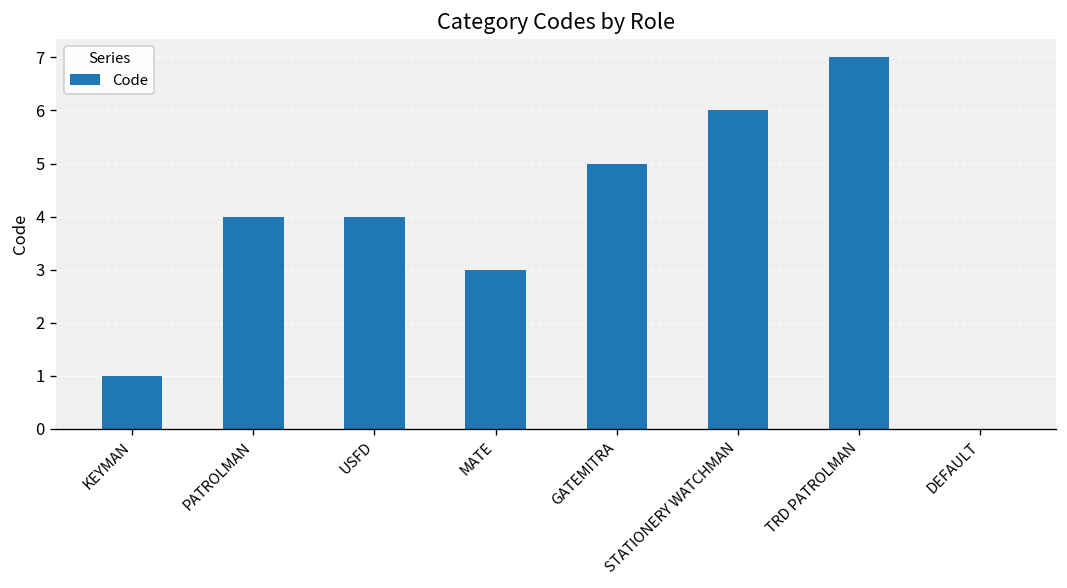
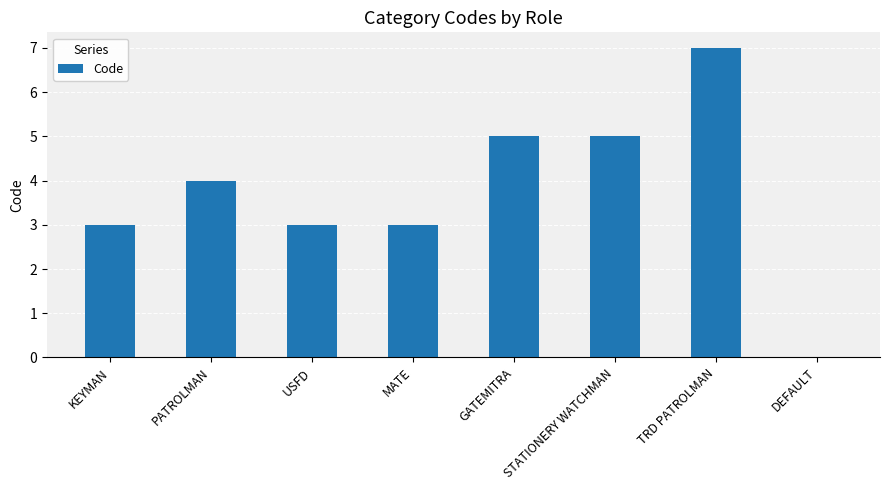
KEYMAN: 1 -> 3
USFD: 4 -> 3
STATIONERY WATCHMAN: 6 -> 5
